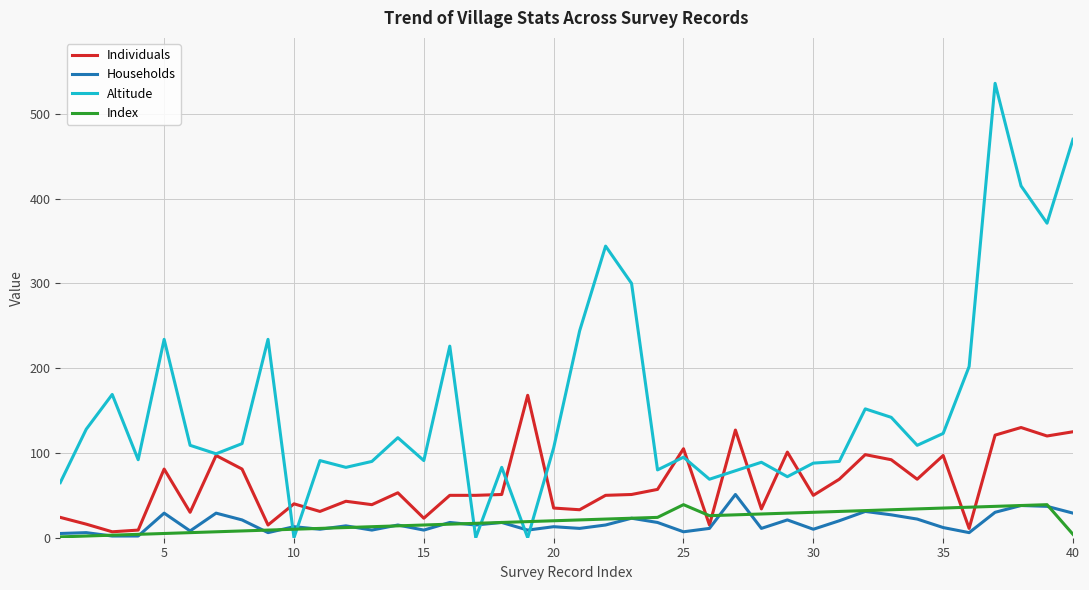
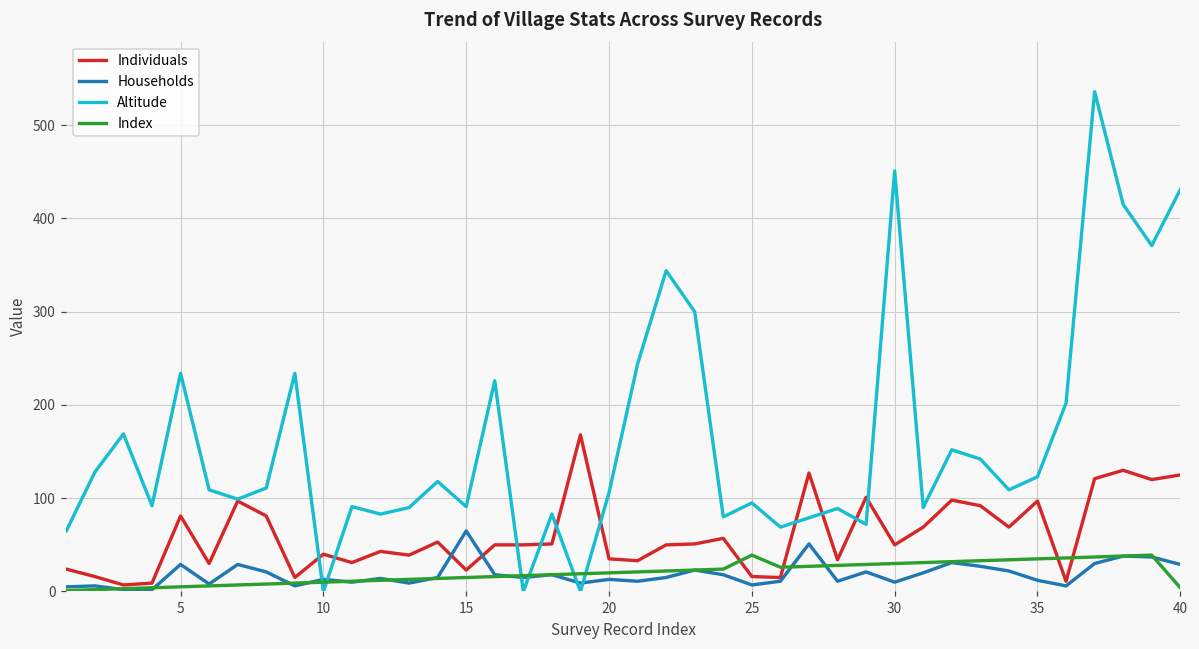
Households, 15: 10 -> 70
Individuals, 25: 110 -> 20
Altitude, 30: 90 -> 450
Altitude, 40: 470 -> 430
